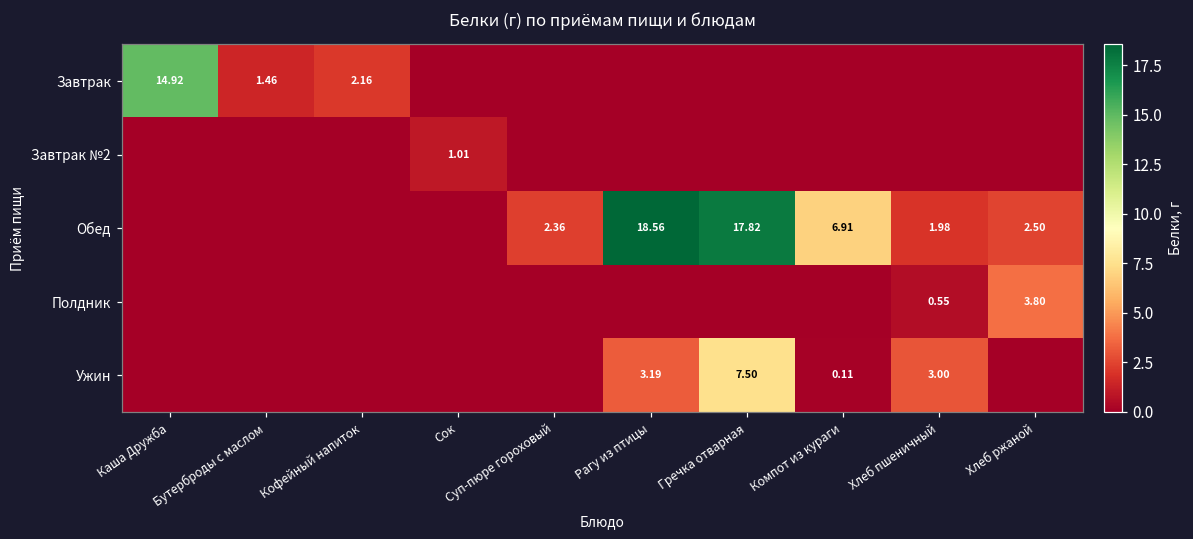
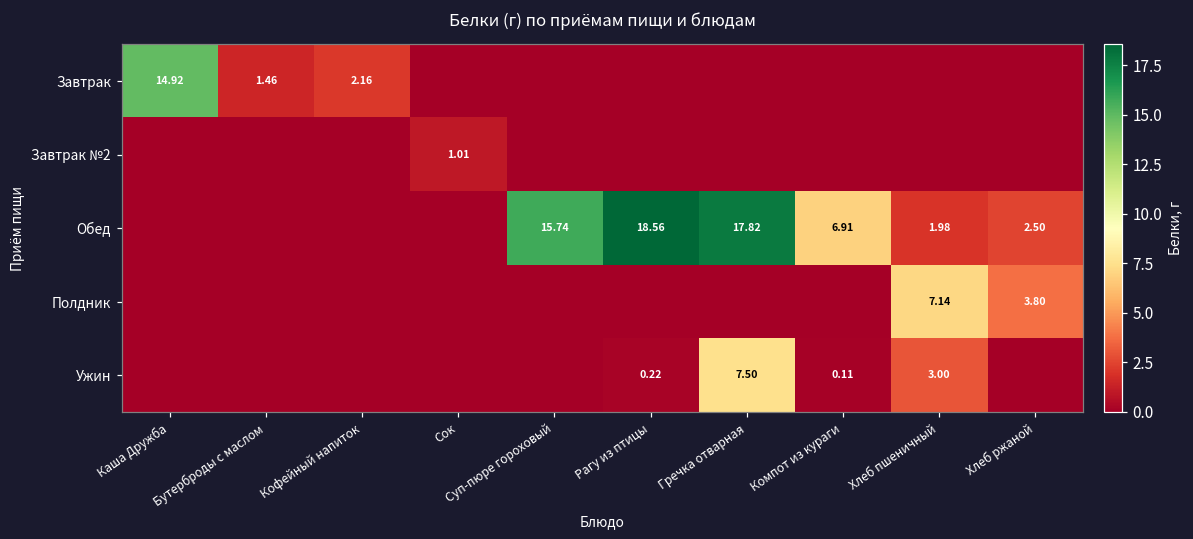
Обед, Суп-пюре гороховый: 2.36 -> 15.74
Полдник, Хлеб пшеничный: 0.55 -> 7.14
Ужин, Рагу из птицы: 3.19 -> 0.22
